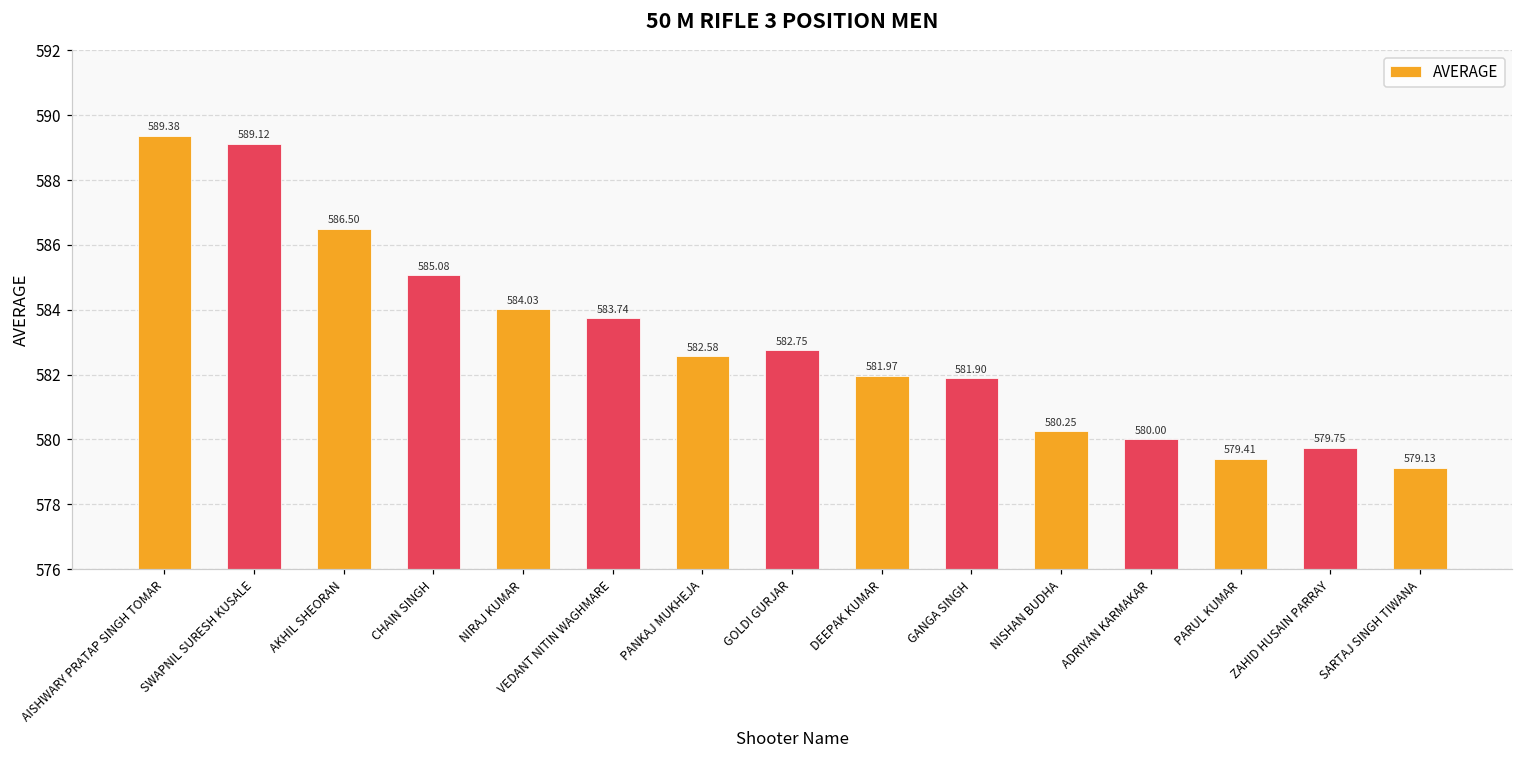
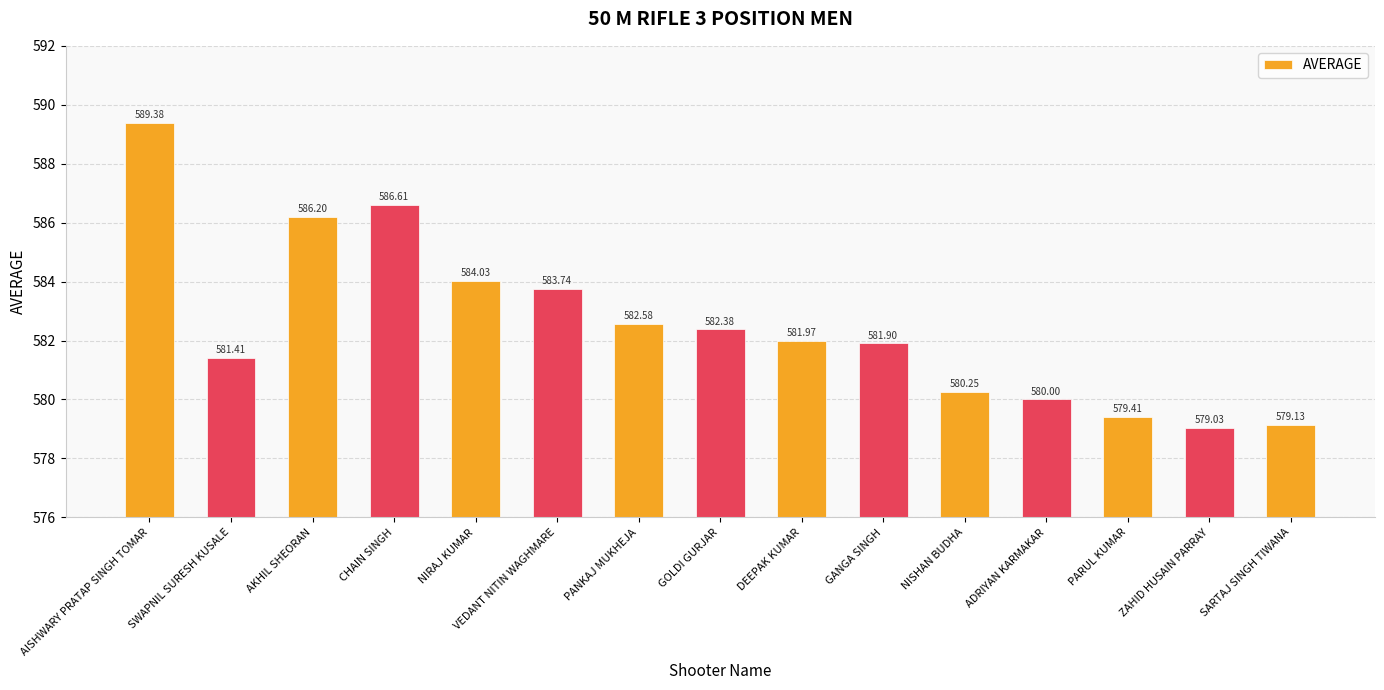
SWAPNIL SURESH KUSALE: 589.12 -> 581.41
AKHIL SHEORAN: 586.50 -> 586.20
CHAIN SINGH: 585.08 -> 586.61
GOLDI GURJAR: 582.75 -> 582.38
ZAHID HUSAIN PARRAY: 579.75 -> 579.03
